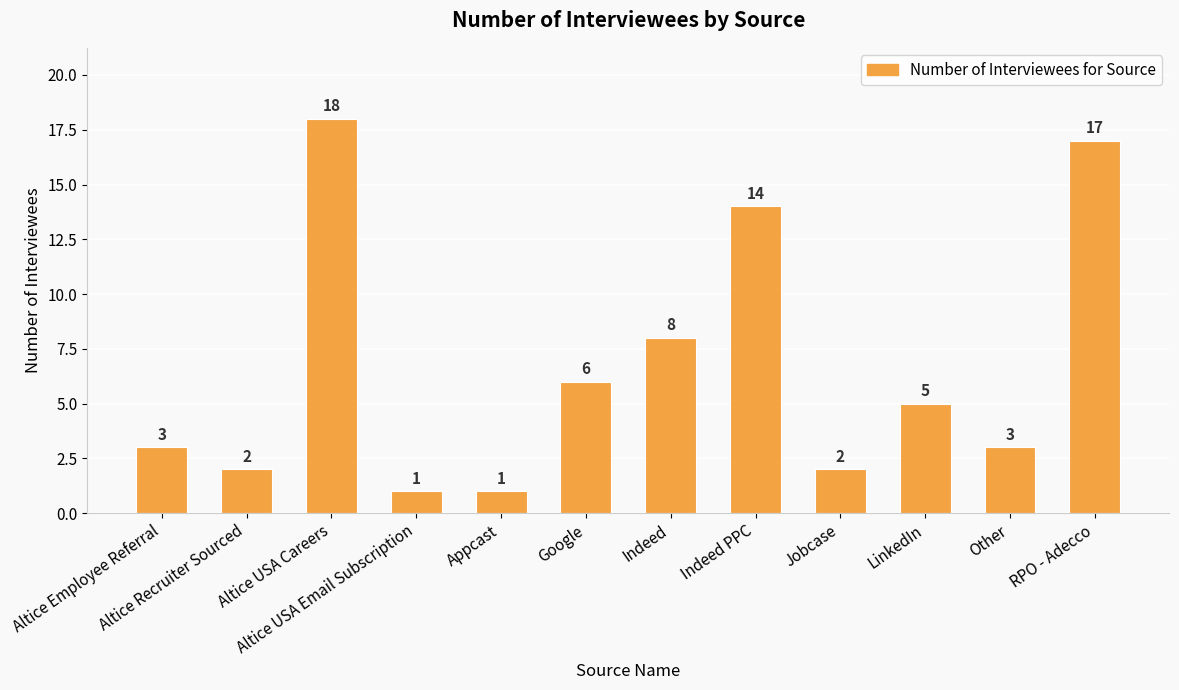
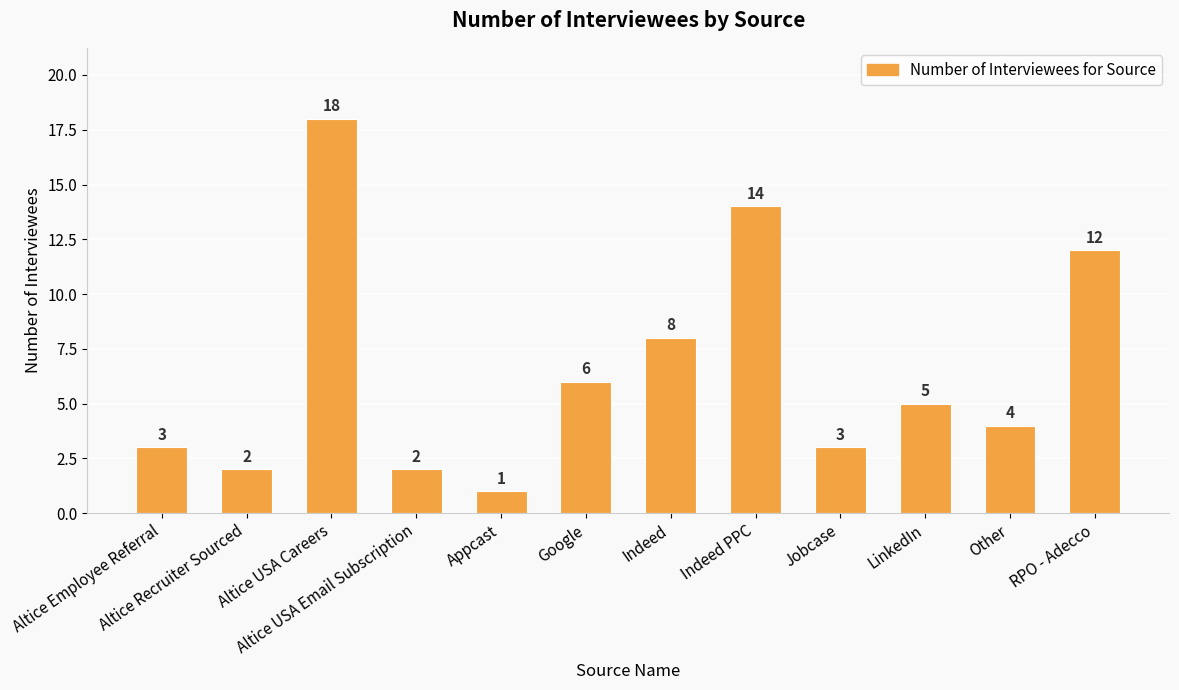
Altice USA Email Subscription: 1 -> 2
Jobcase: 2 -> 3
Other: 3 -> 4
RPO - Adecco: 17 -> 12
